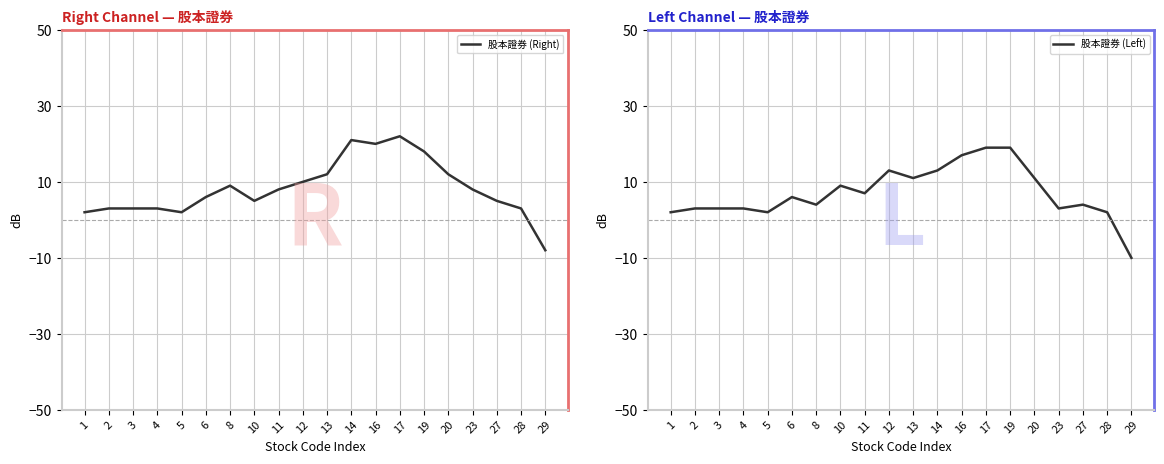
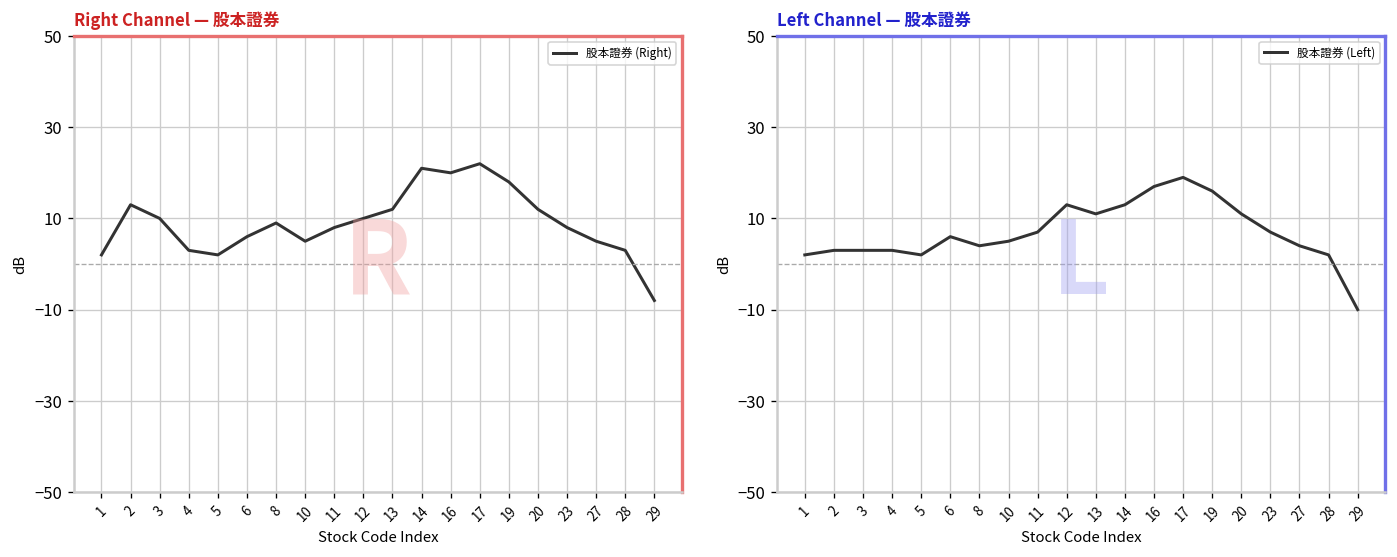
Right Channel — 股本證券, 2: 3 -> 13
Right Channel — 股本證券, 3: 3 -> 10
Left Channel — 股本證券, 10: 9 -> 5
Left Channel — 股本證券, 19: 19 -> 16
Left Channel — 股本證券, 23: 3 -> 7
